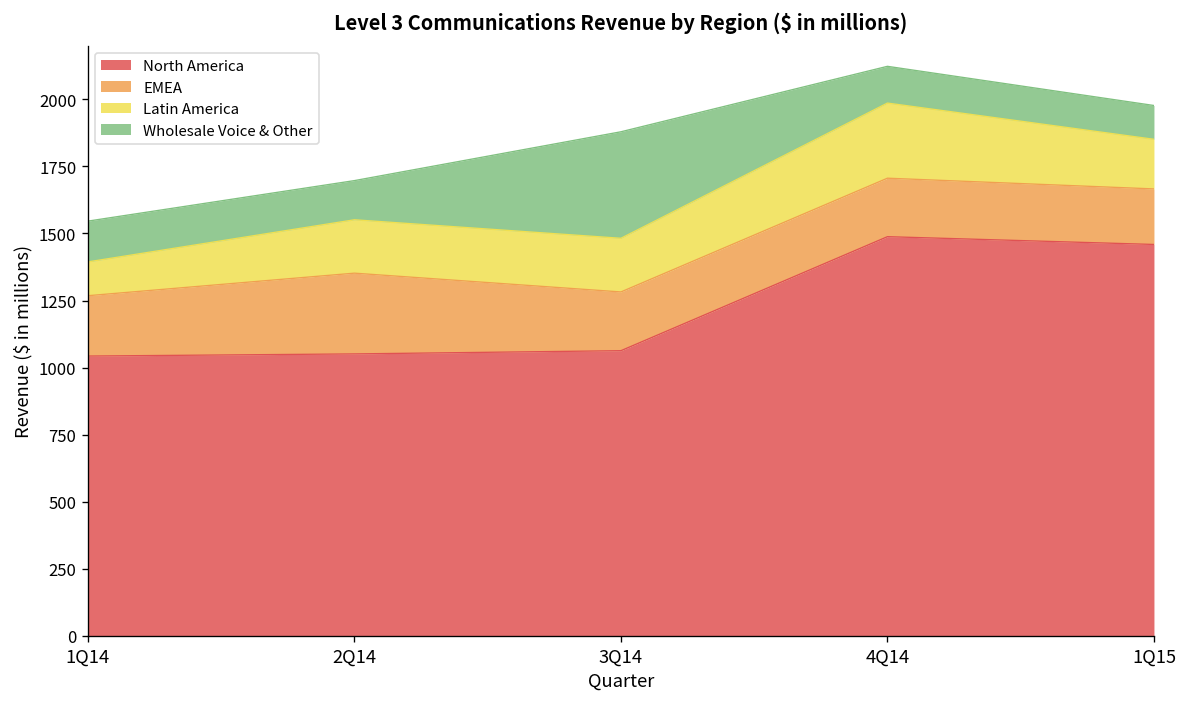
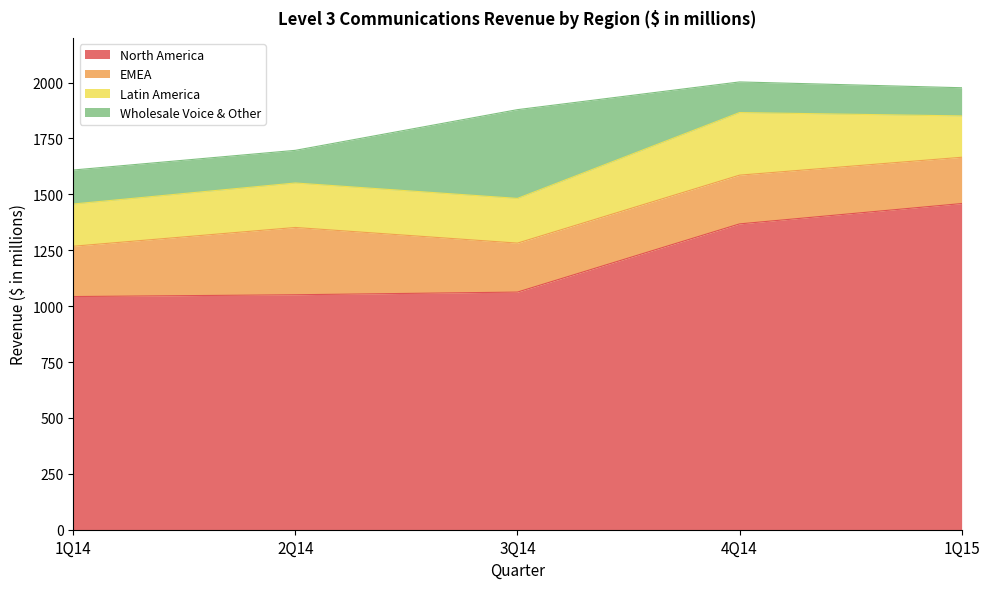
Latin America, 1Q14: 130 -> 190
North America, 4Q14: 1490 -> 1370
